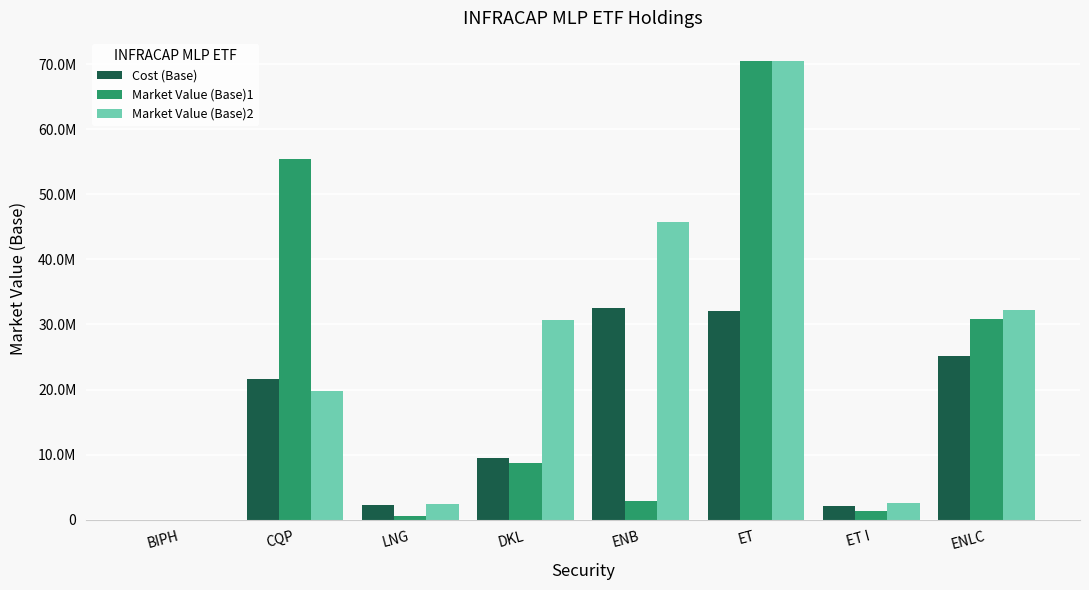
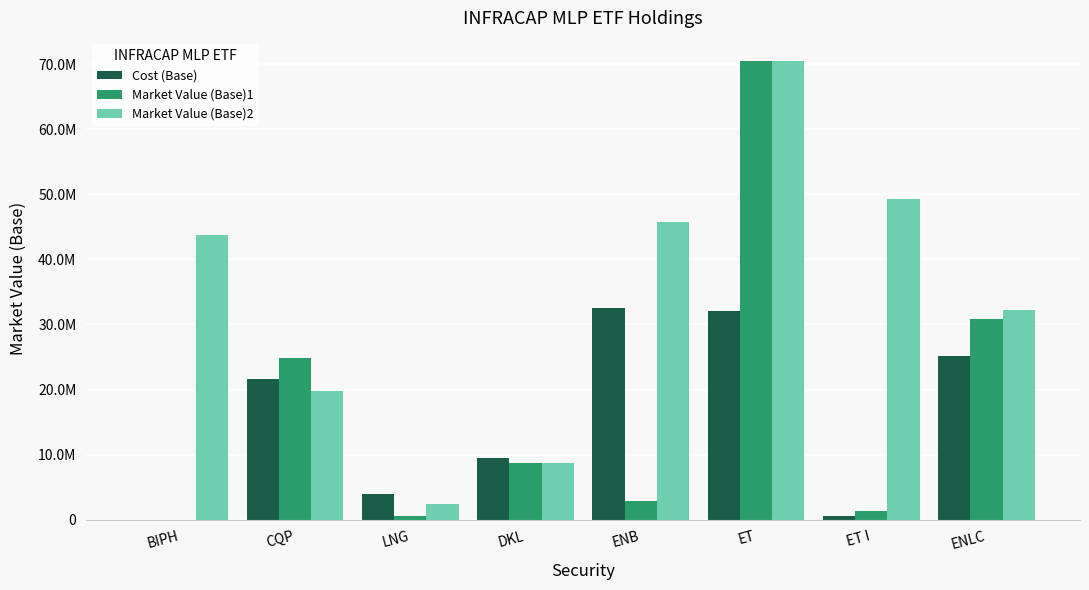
Market Value (Base)2, BIPH: 0 -> 44000000
Market Value (Base)1, CQP: 55000000 -> 25000000
Cost (Base), LNG: 2000000 -> 4000000
Market Value (Base)2, DKL: 31000000 -> 9000000
Cost (Base), ET I: 2000000 -> 1000000
Market Value (Base)2, ET I: 3000000 -> 49000000
